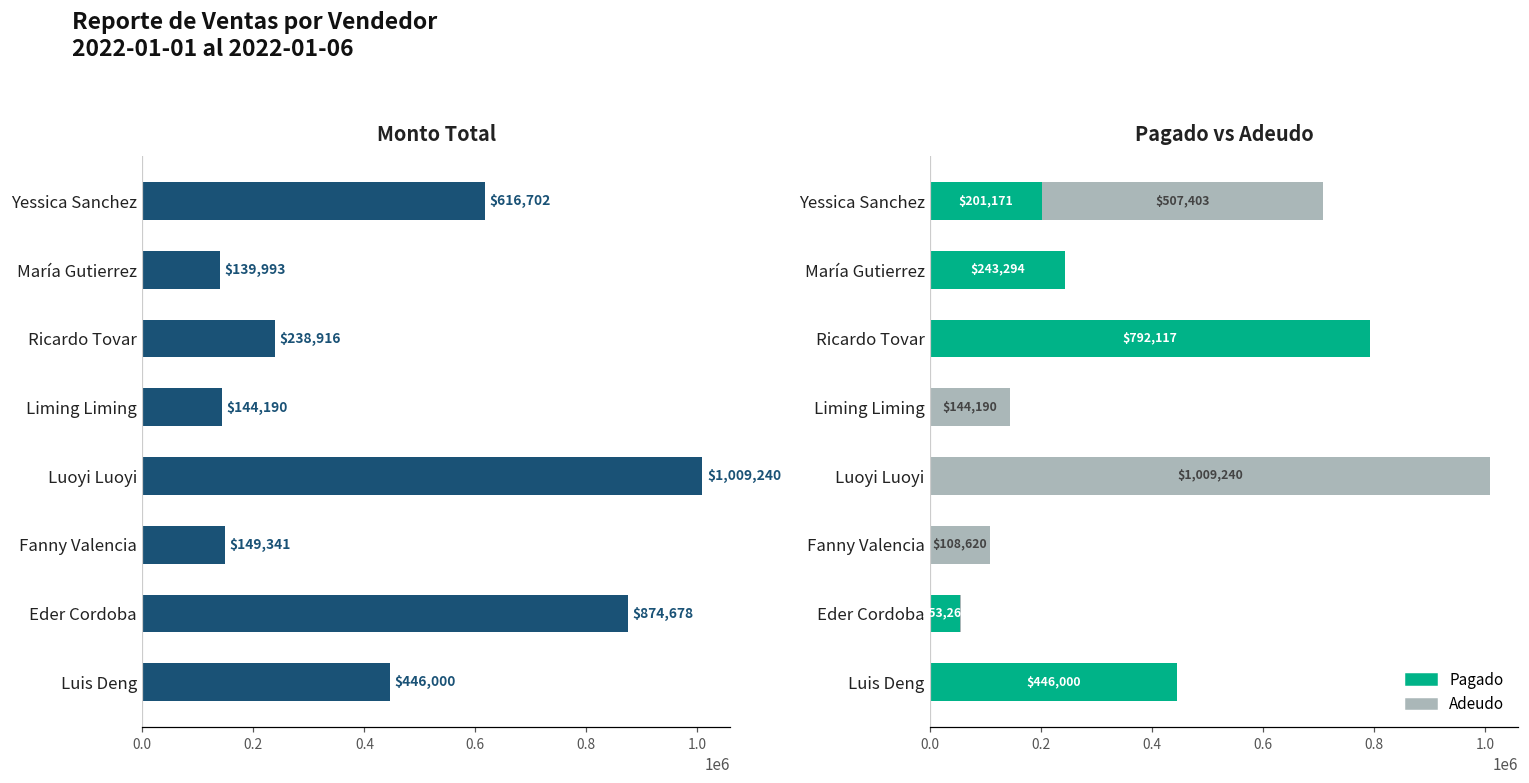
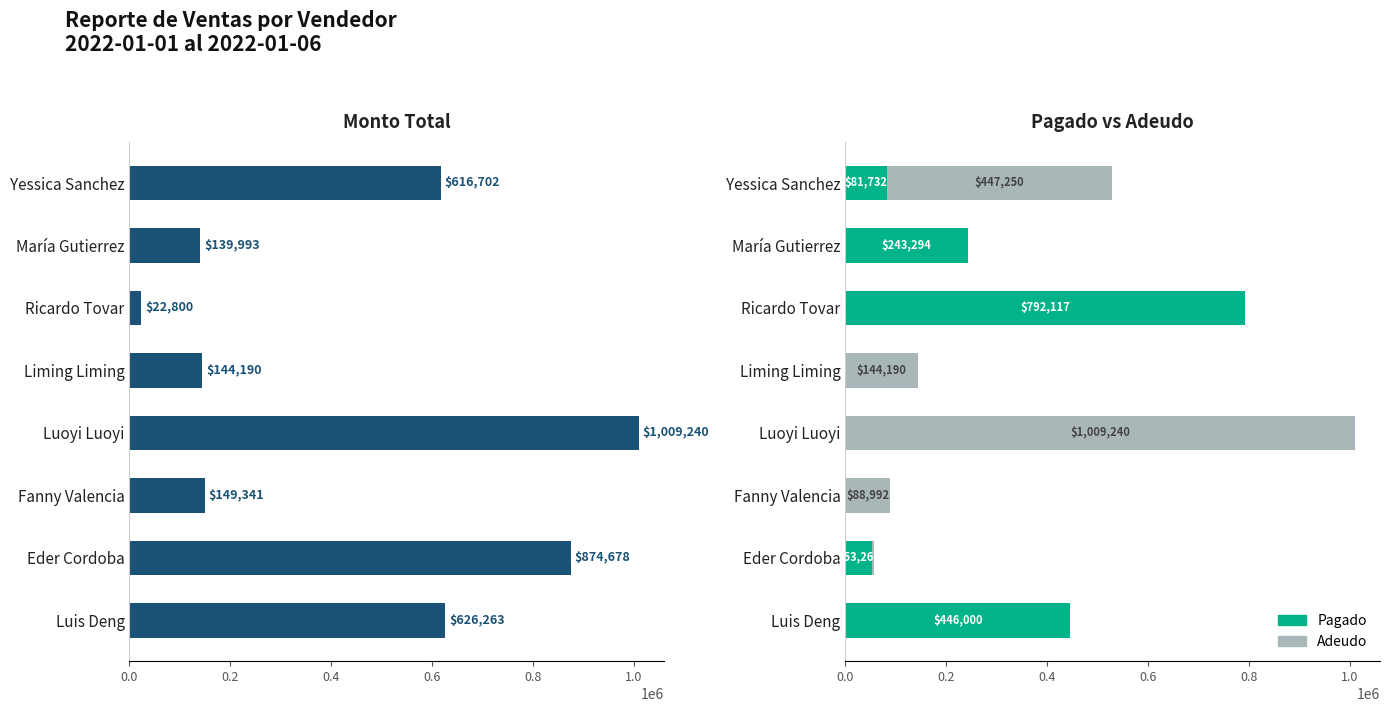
Monto Total, Ricardo Tovar: $238,916 -> $22,800
Monto Total, Luis Deng: $446,000 -> $626,263
Pagado vs Adeudo, Pagado, Yessica Sanchez: $201,171 -> $81,732
Pagado vs Adeudo, Adeudo, Yessica Sanchez: $507,403 -> $447,250
Pagado vs Adeudo, Adeudo, Fanny Valencia: $108,620 -> $88,992
